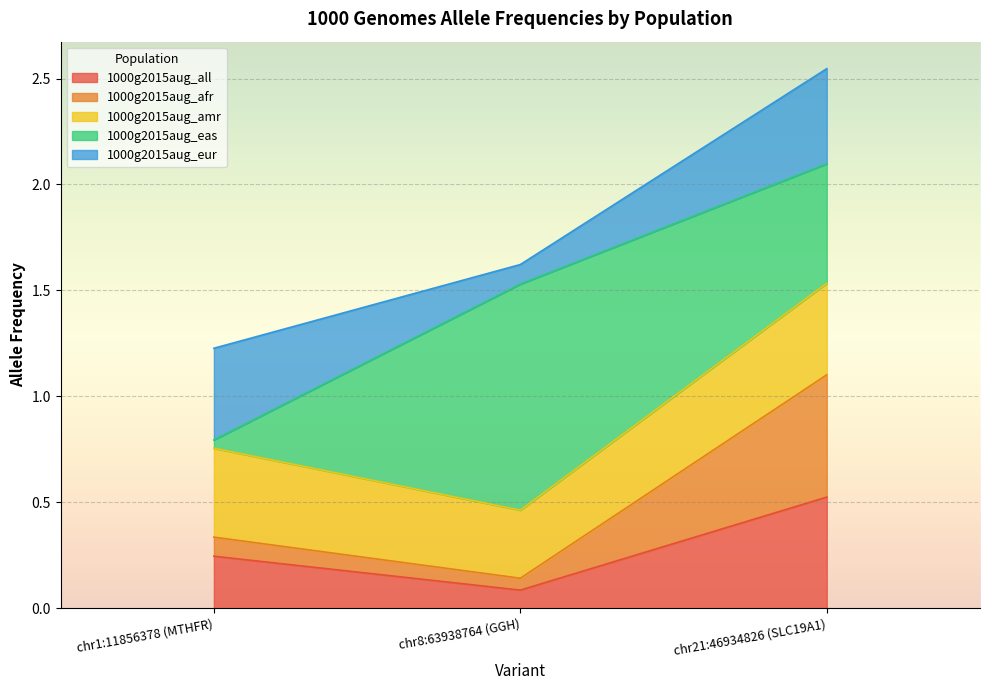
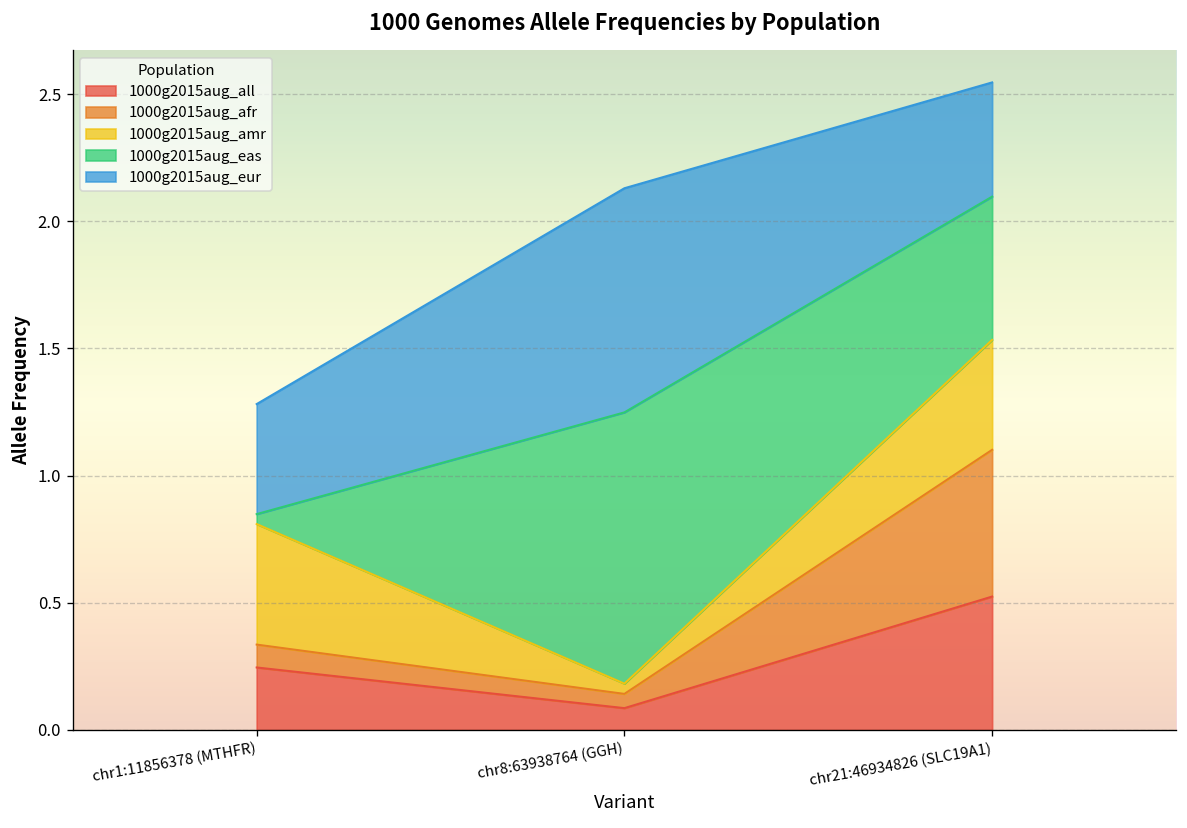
1000g2015aug_amr, chr1:11856378 (MTHFR): 0.42 -> 0.47
1000g2015aug_amr, chr8:63938764 (GGH): 0.32 -> 0.04
1000g2015aug_eur, chr8:63938764 (GGH): 0.09 -> 0.88
